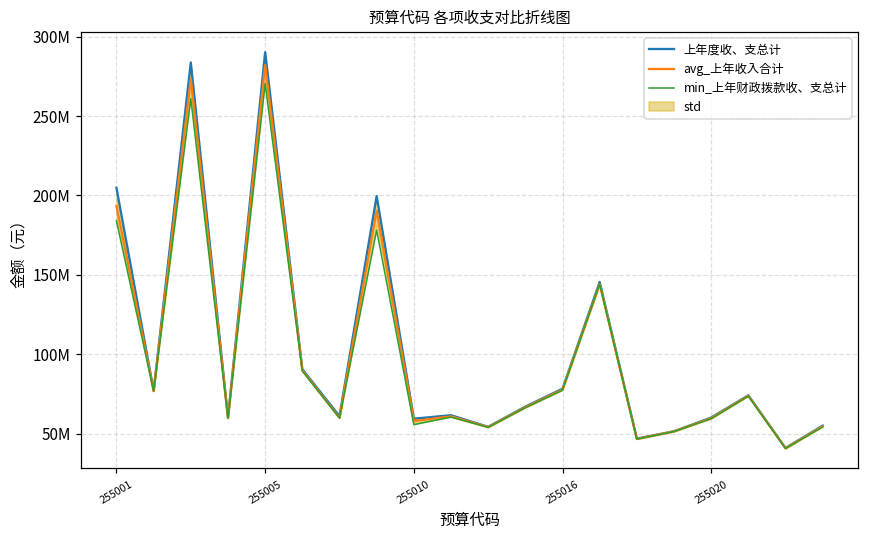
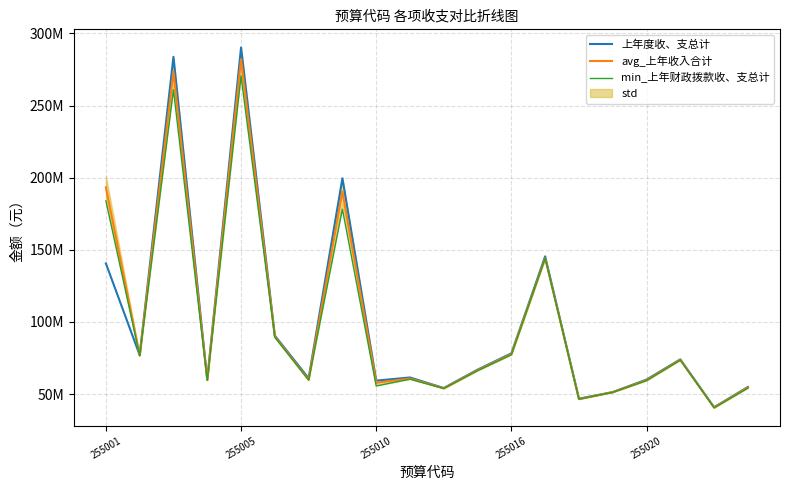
上年度收、支总计, 255001: 205000000 -> 141000000
